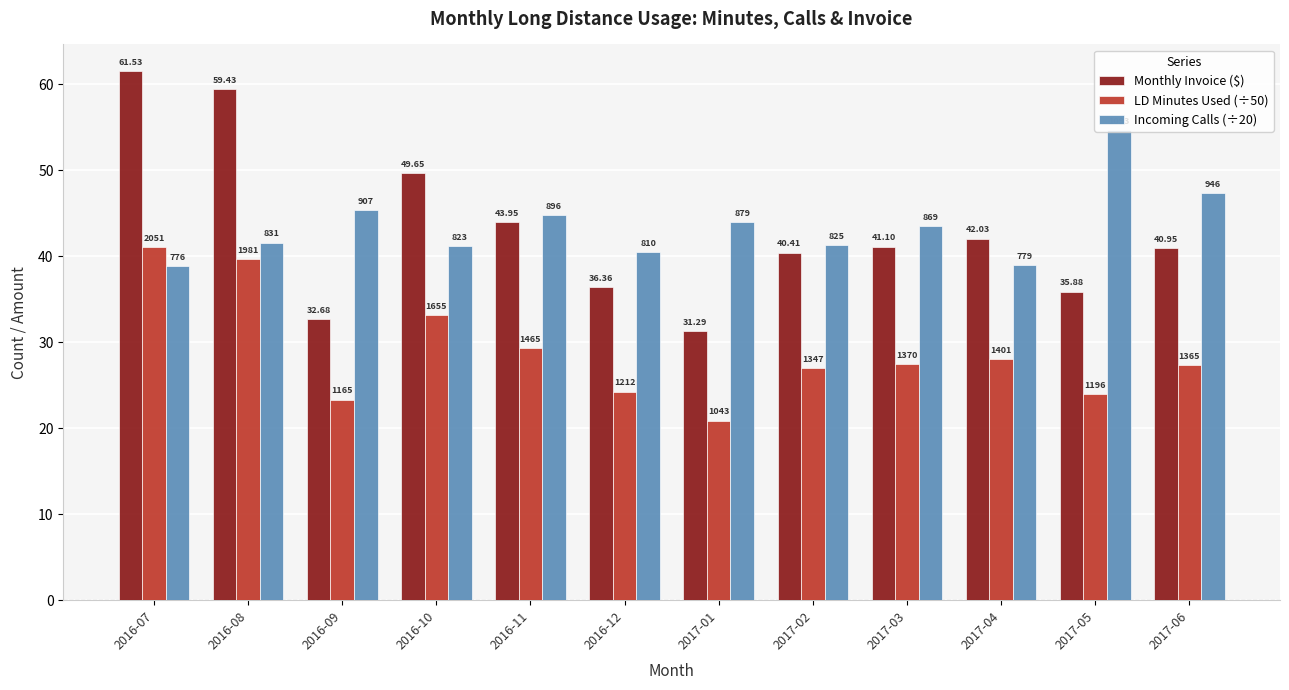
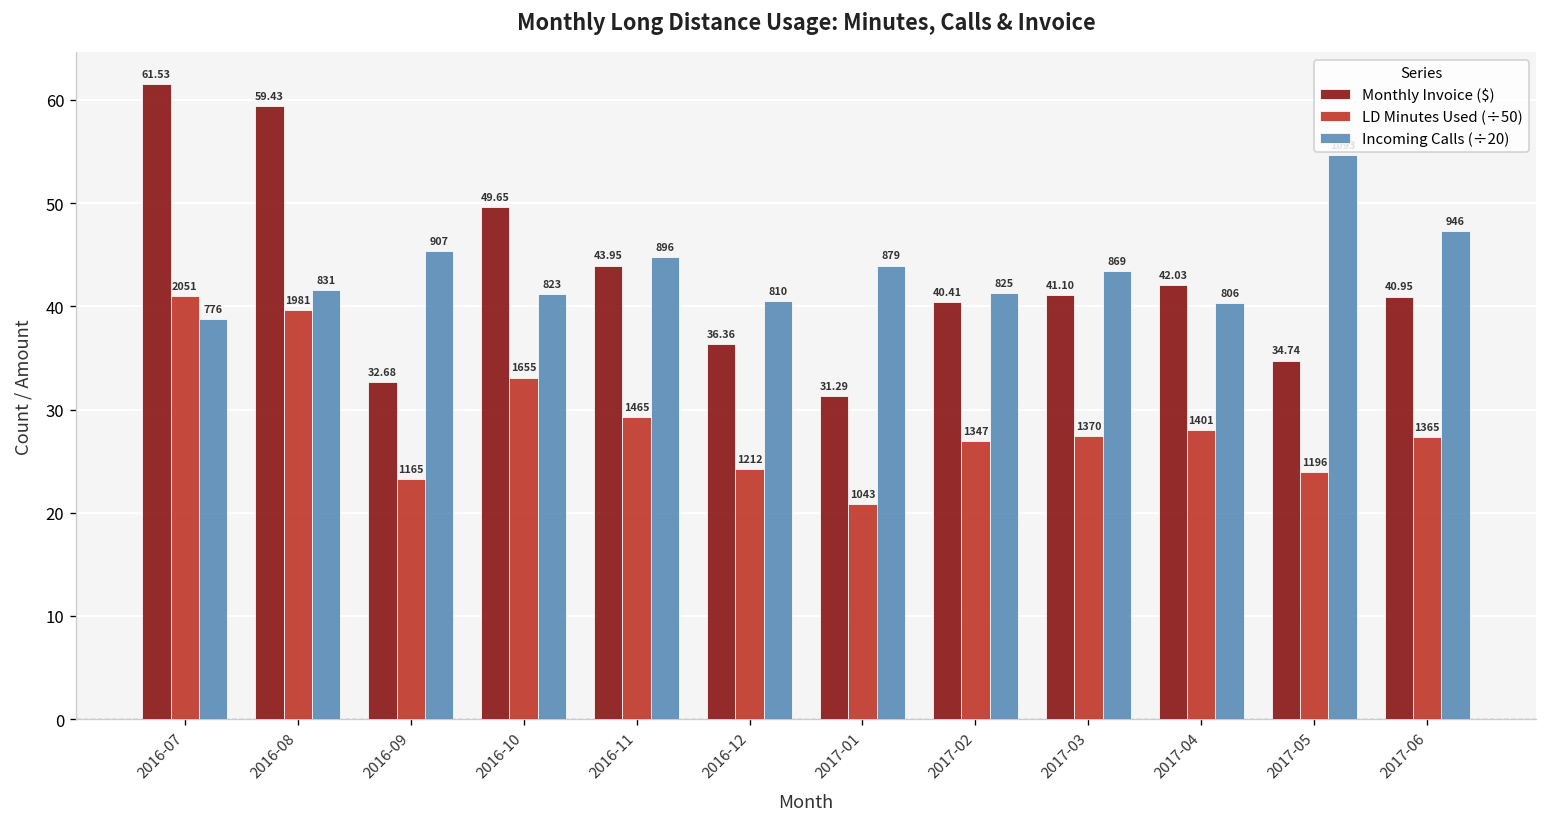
Incoming Calls (÷20), 2017-04: 779 -> 806
Monthly Invoice ($), 2017-05: 35.88 -> 34.74
